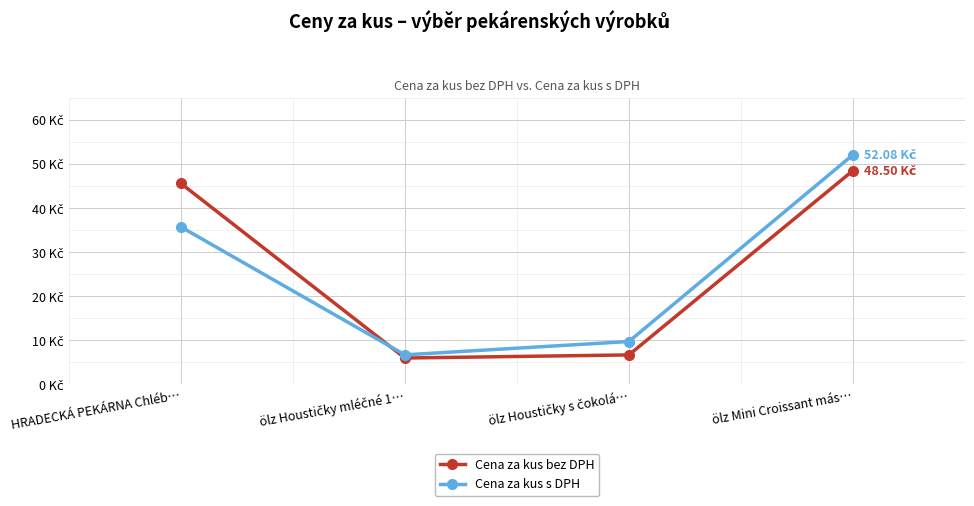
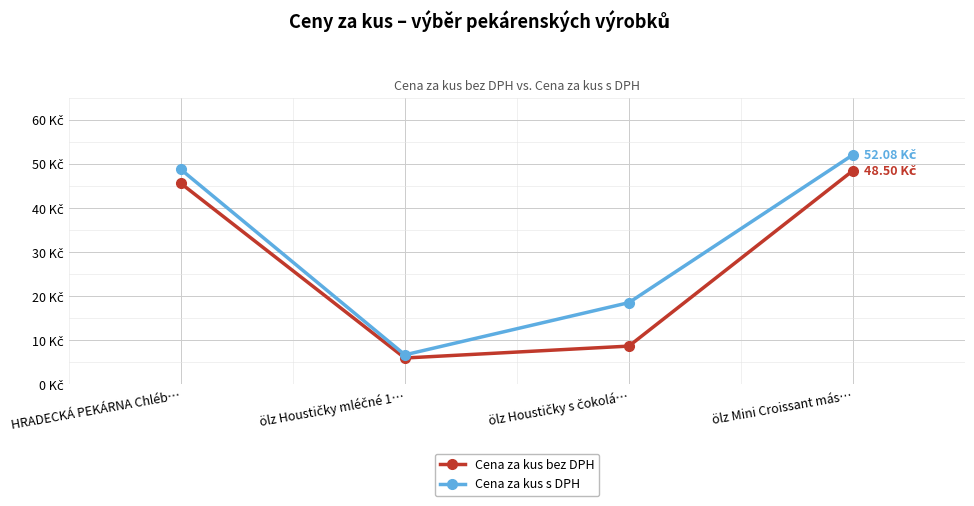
Cena za kus s DPH, HRADECKÁ PEKÁRNA Chléb…: 36 Kč -> 49 Kč
Cena za kus bez DPH, ölz Houstičky s čokolá…: 7 Kč -> 9 Kč
Cena za kus s DPH, ölz Houstičky s čokolá…: 10 Kč -> 19 Kč
